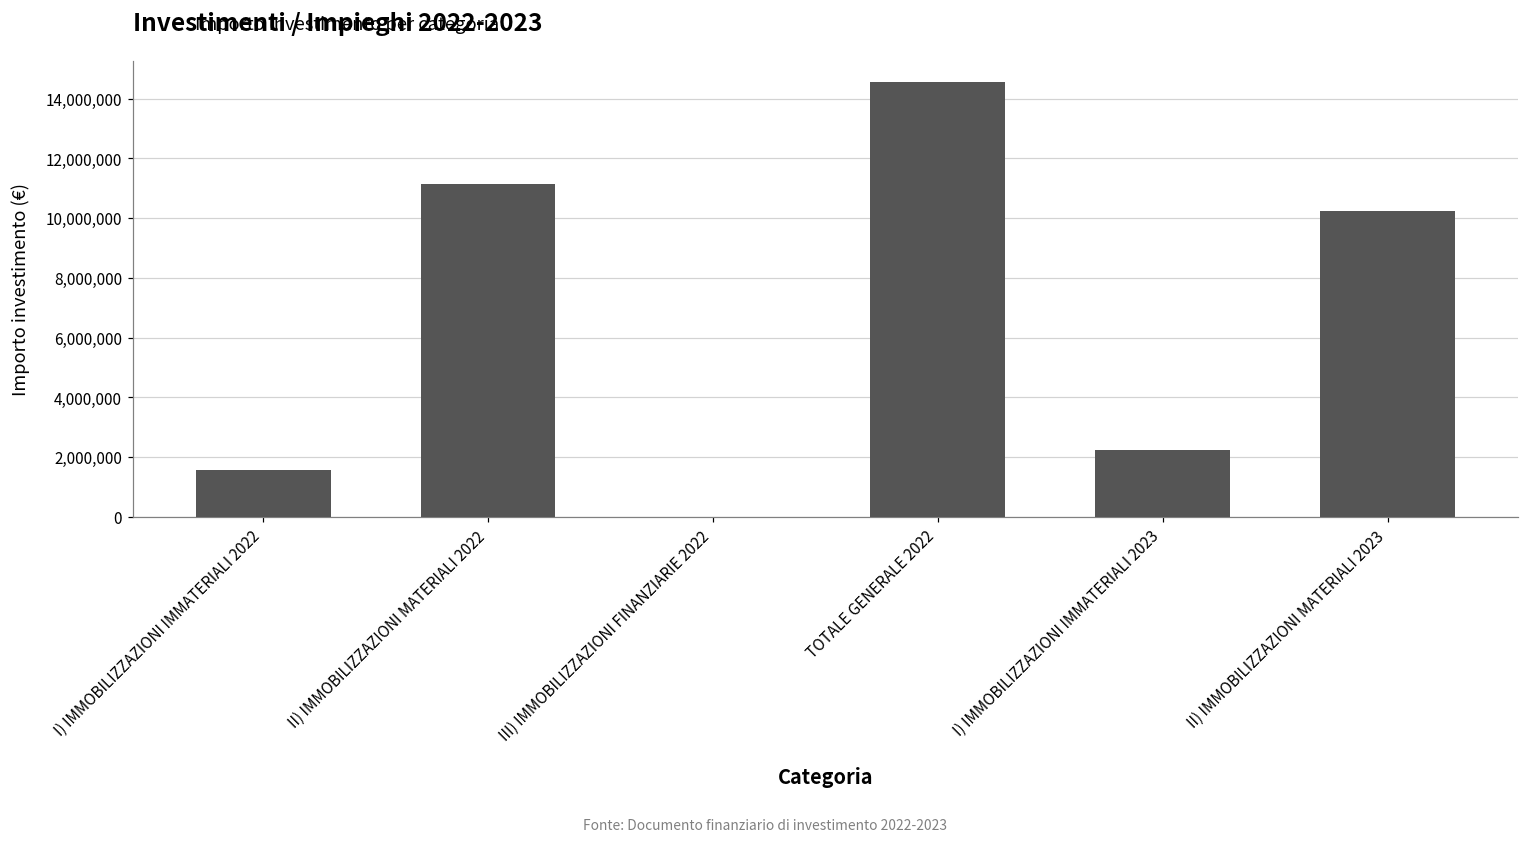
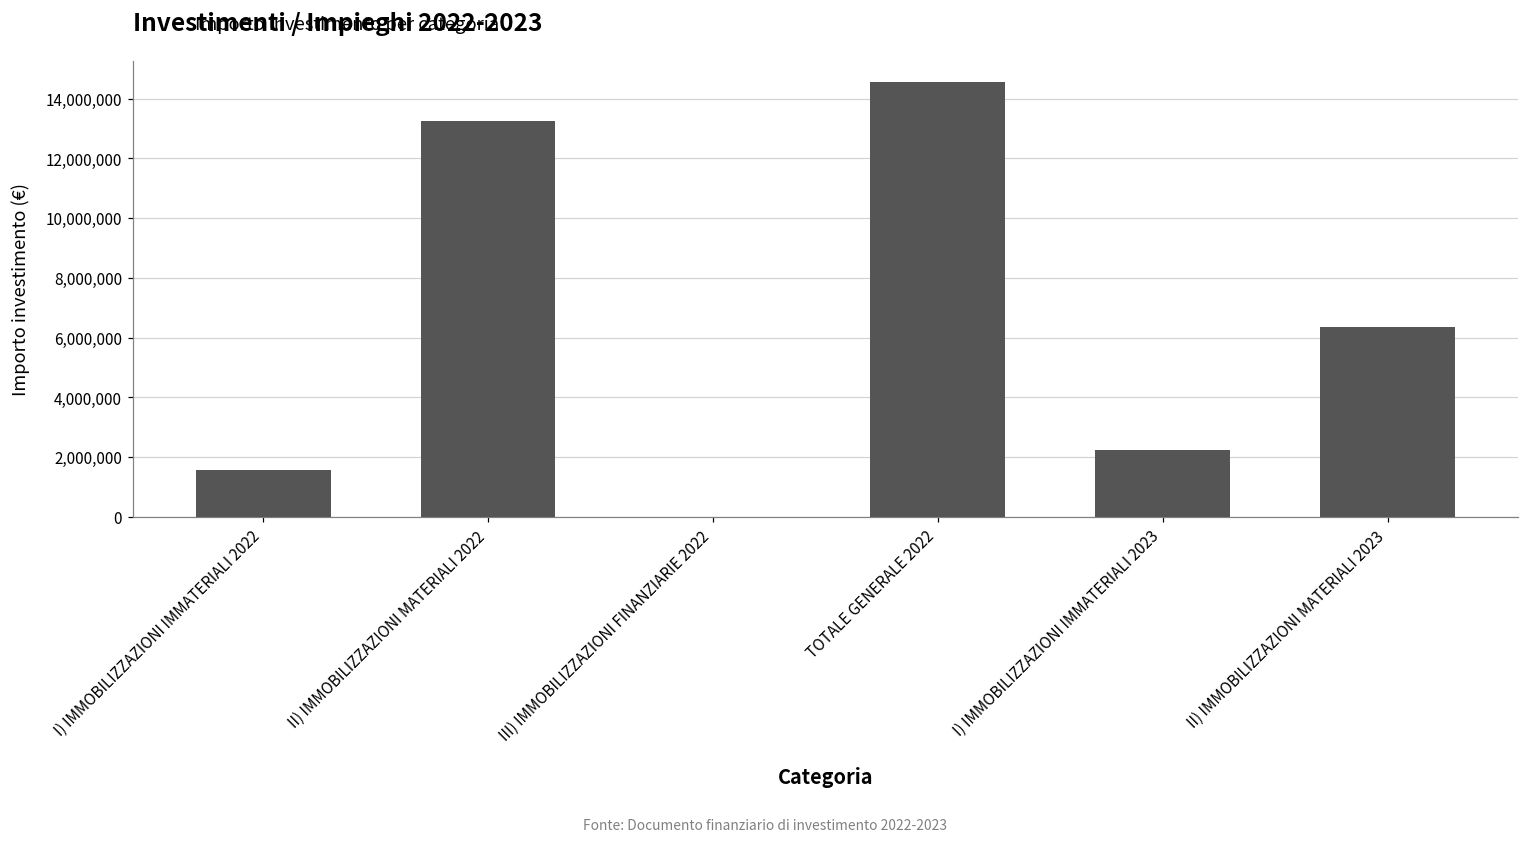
II) IMMOBILIZZAZIONI MATERIALI 2022: 11,100,000 -> 13,200,000
II) IMMOBILIZZAZIONI MATERIALI 2023: 10,200,000 -> 6,400,000
